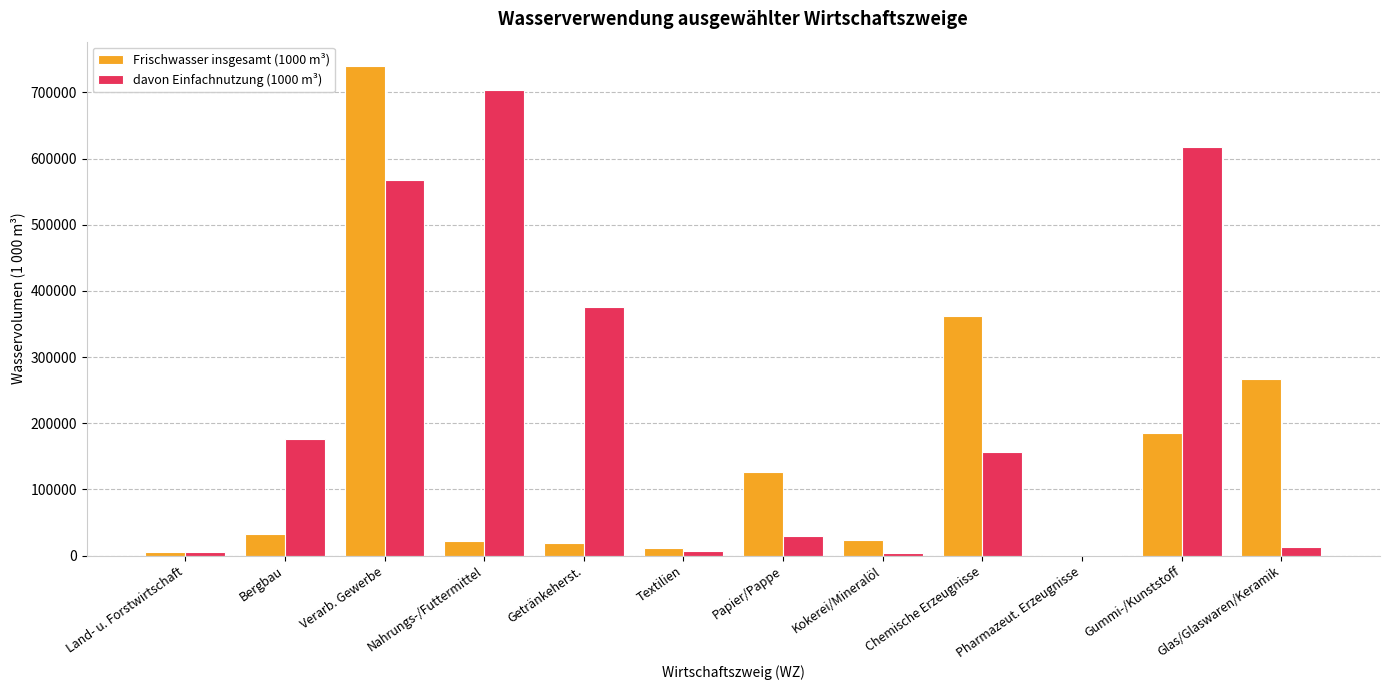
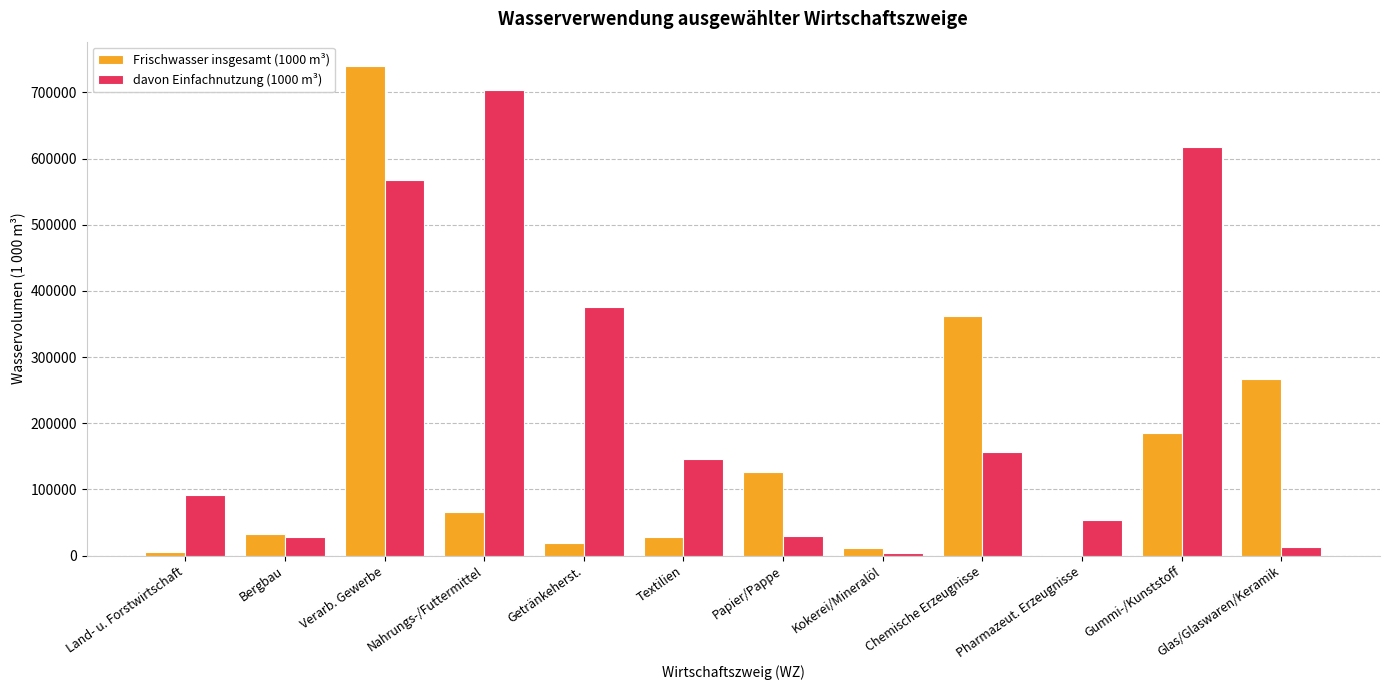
davon Einfachnutzung (1000 m³), Land- u. Forstwirtschaft: 0 -> 90000
davon Einfachnutzung (1000 m³), Bergbau: 180000 -> 30000
Frischwasser insgesamt (1000 m³), Nahrungs-/Futtermittel: 20000 -> 70000
Frischwasser insgesamt (1000 m³), Textilien: 10000 -> 30000
davon Einfachnutzung (1000 m³), Textilien: 10000 -> 150000
Frischwasser insgesamt (1000 m³), Kokerei/Mineralöl: 20000 -> 10000
davon Einfachnutzung (1000 m³), Pharmazeut. Erzeugnisse: 0 -> 50000
